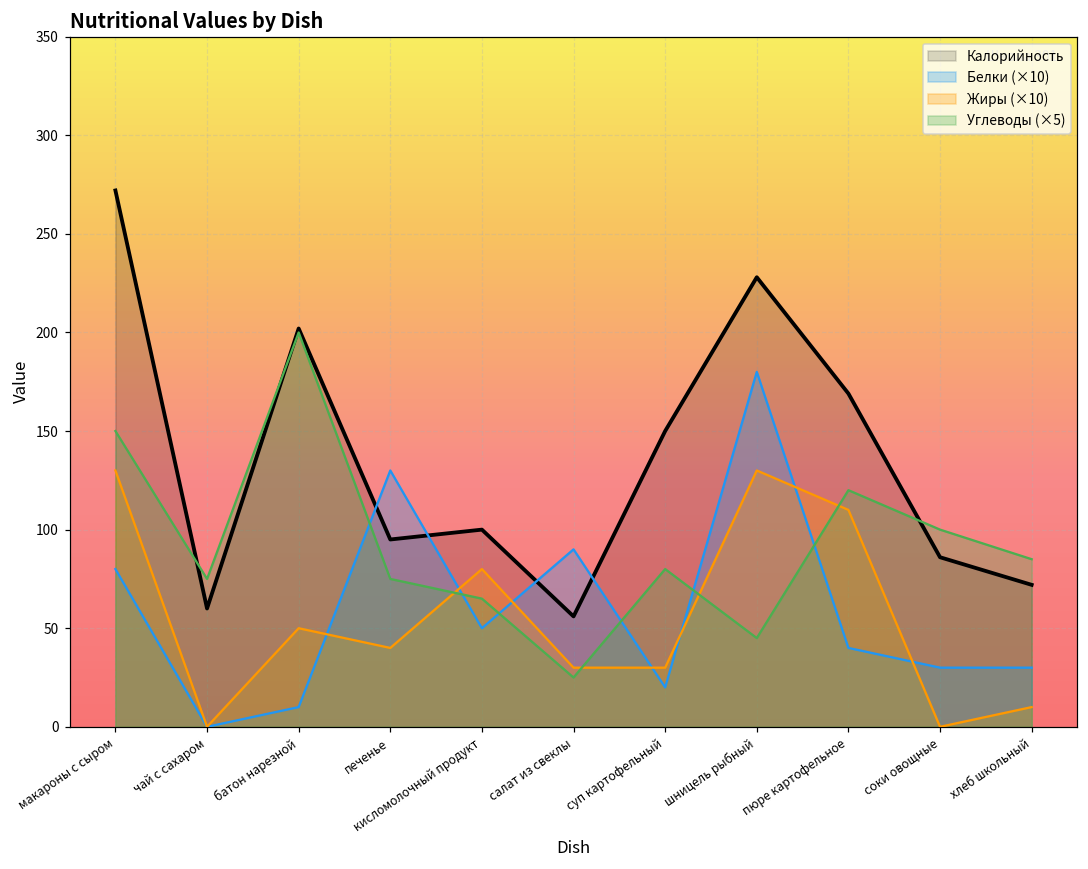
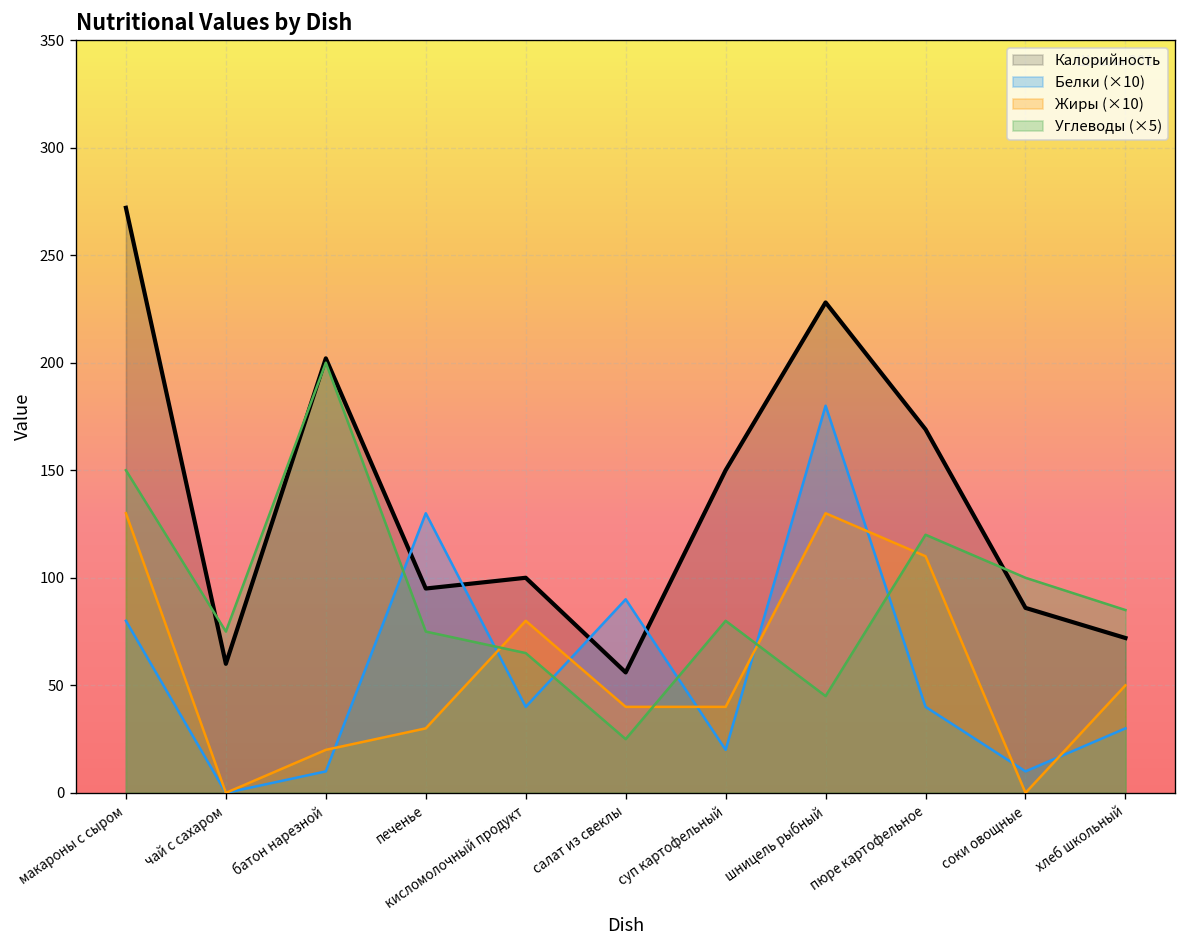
Жиры (×10), батон нарезной: 50 -> 20
Жиры (×10), печенье: 40 -> 30
Белки (×10), кисломолочный продукт: 50 -> 40
Жиры (×10), салат из свеклы: 30 -> 40
Жиры (×10), суп картофельный: 30 -> 40
Белки (×10), соки овощные: 30 -> 10
Жиры (×10), хлеб школьный: 10 -> 50
